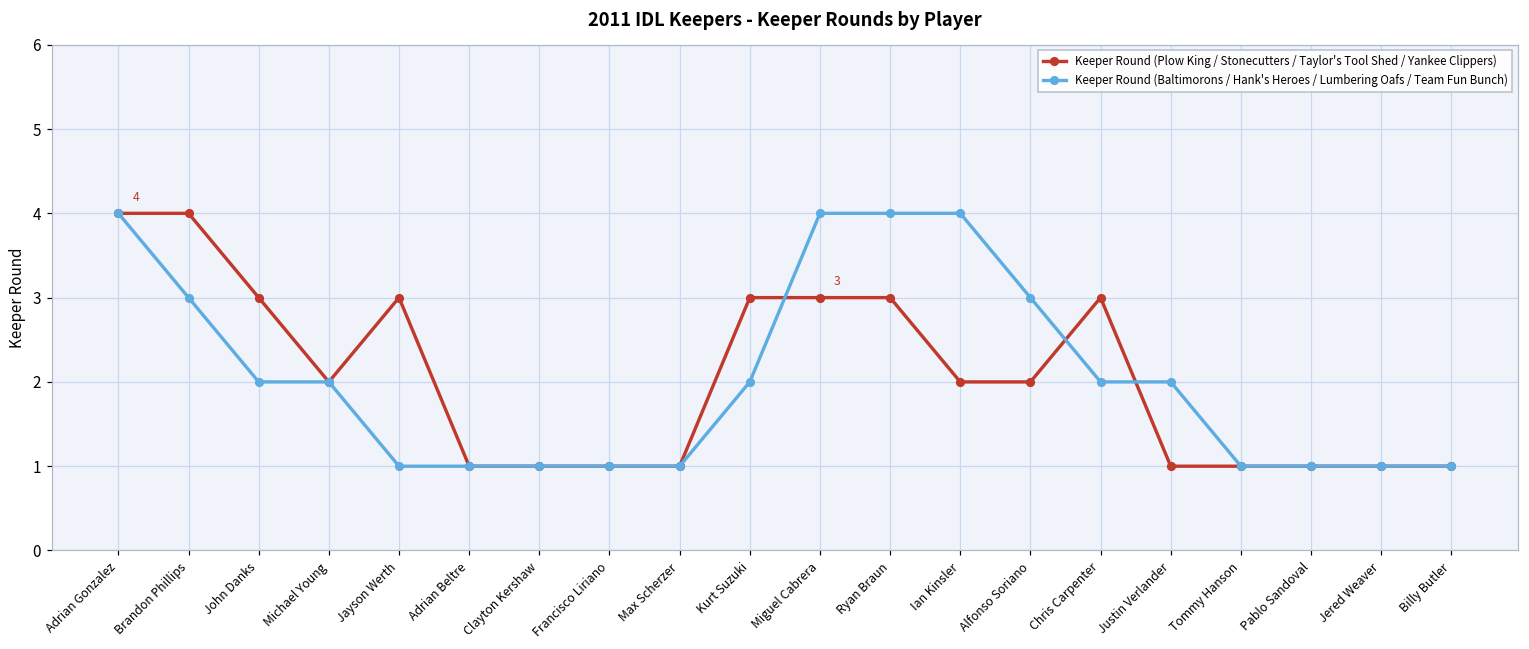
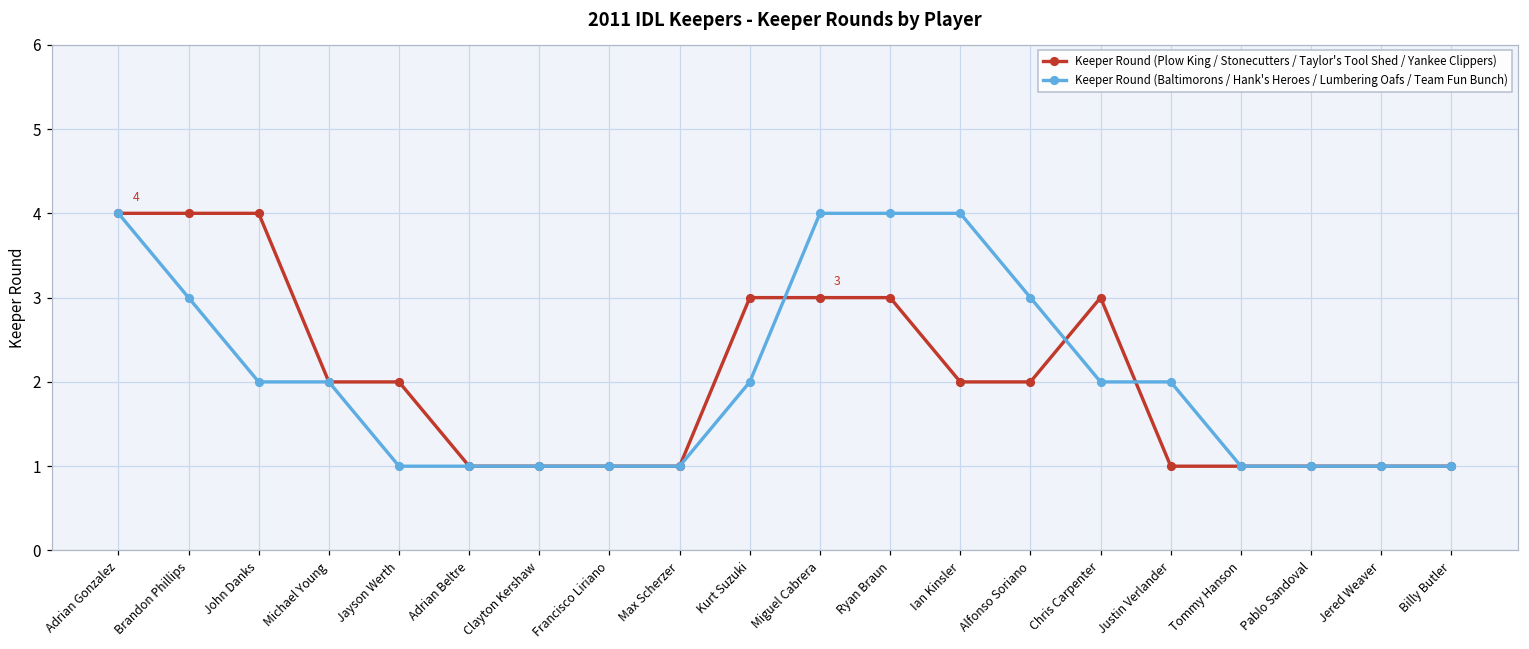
Keeper Round (Plow King / Stonecutters / Taylor's Tool Shed / Yankee Clippers), John Danks: 3 -> 4
Keeper Round (Plow King / Stonecutters / Taylor's Tool Shed / Yankee Clippers), Jayson Werth: 3 -> 2
